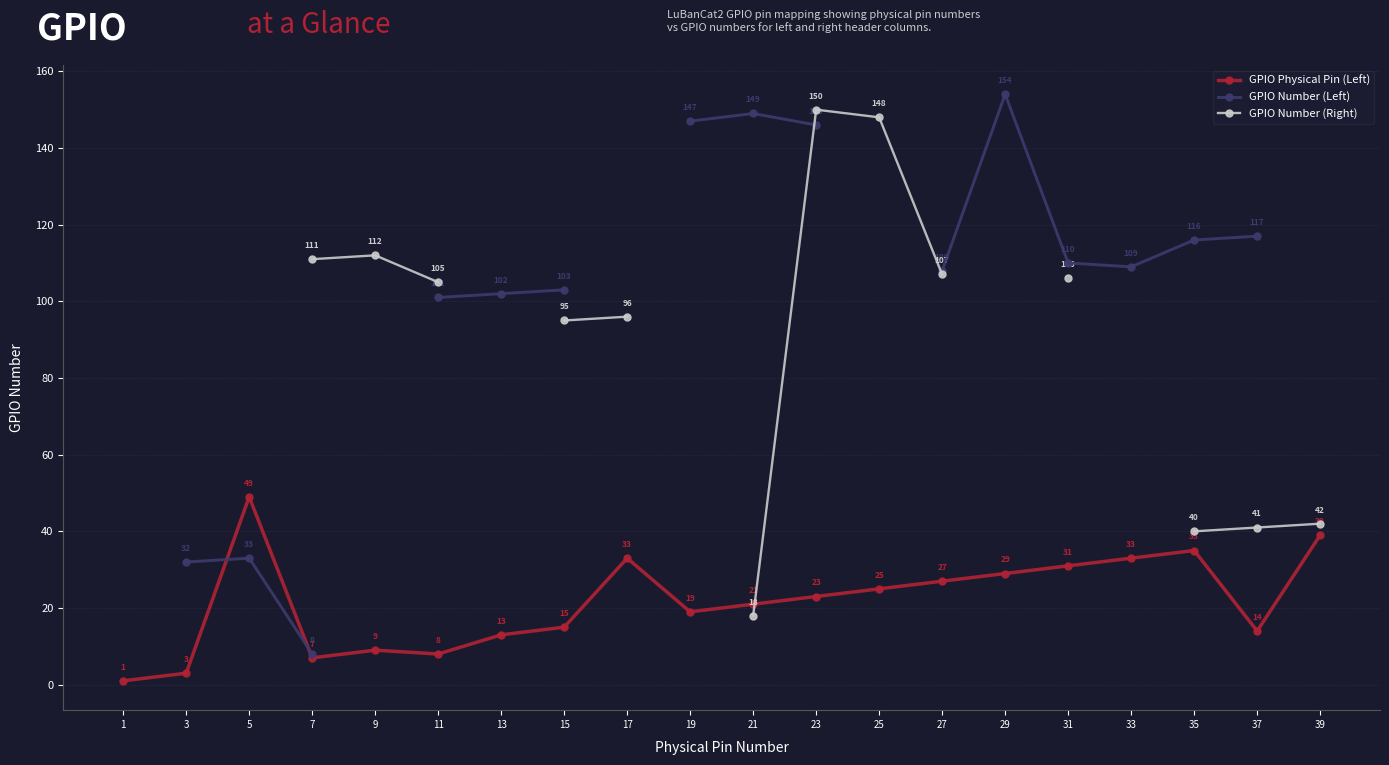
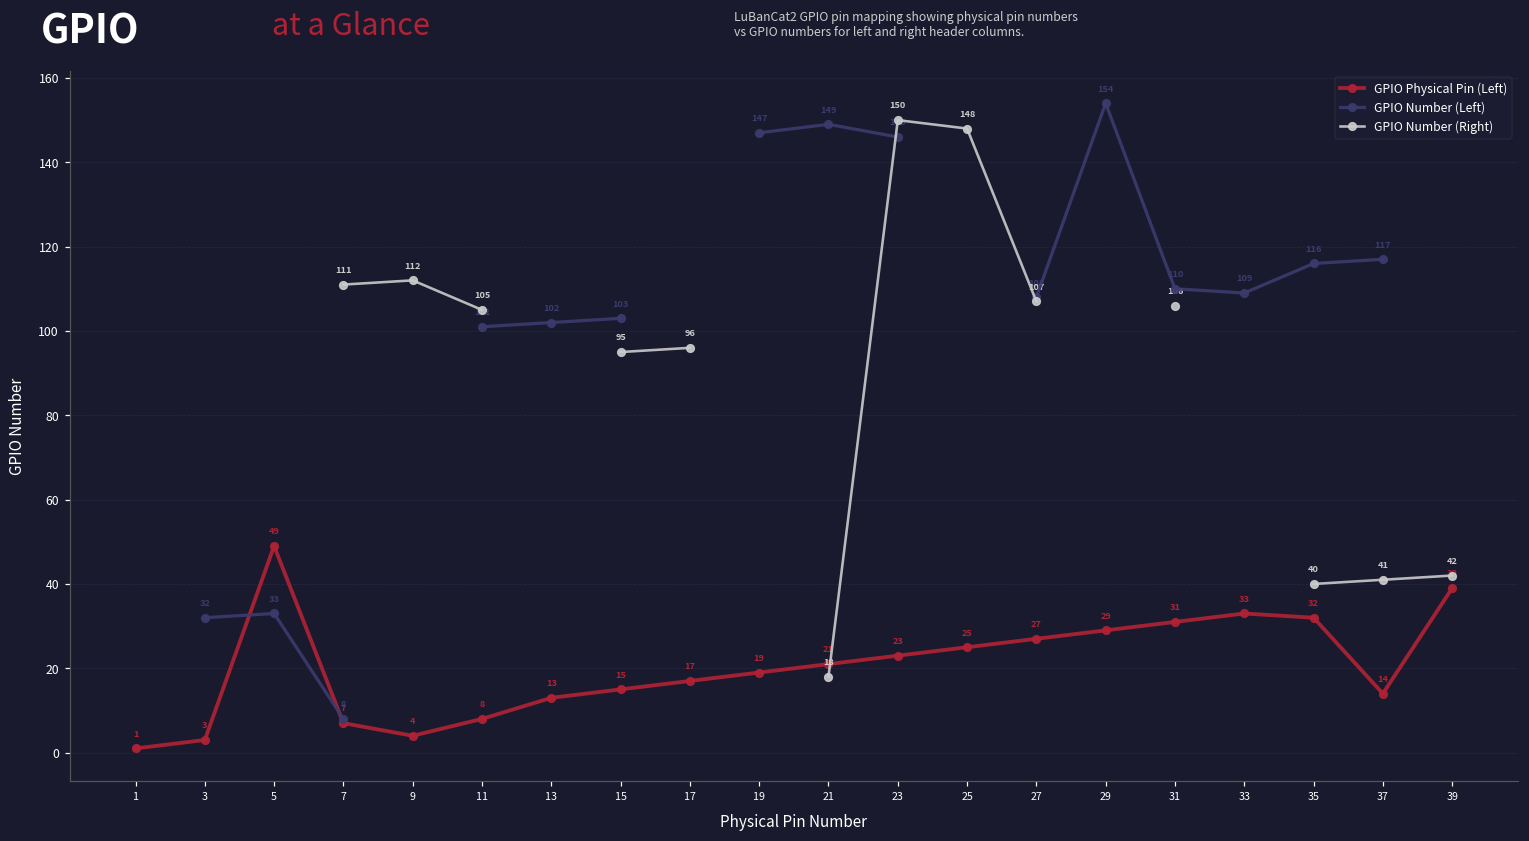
GPIO Physical Pin (Left), 9: 9 -> 4
GPIO Physical Pin (Left), 17: 33 -> 17
GPIO Physical Pin (Left), 35: 35 -> 32
